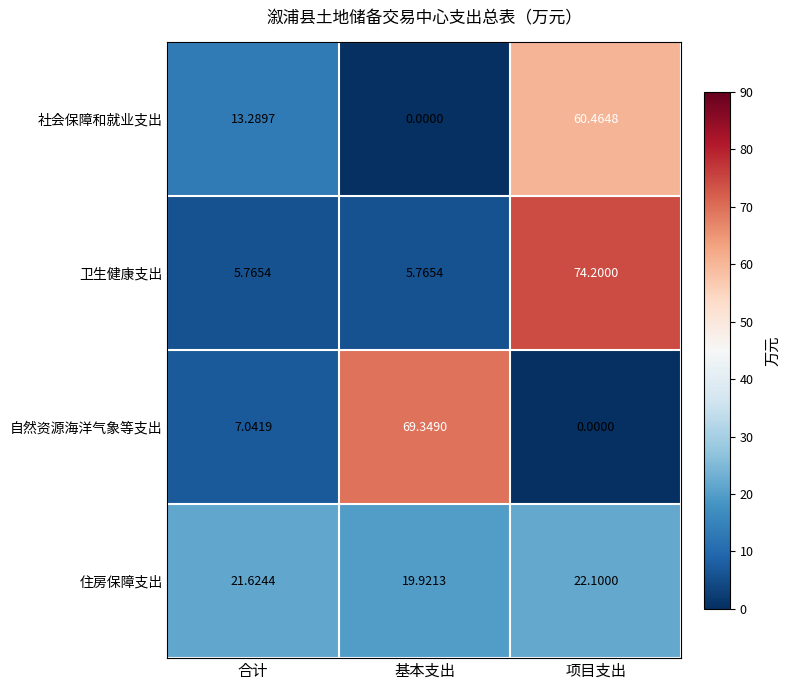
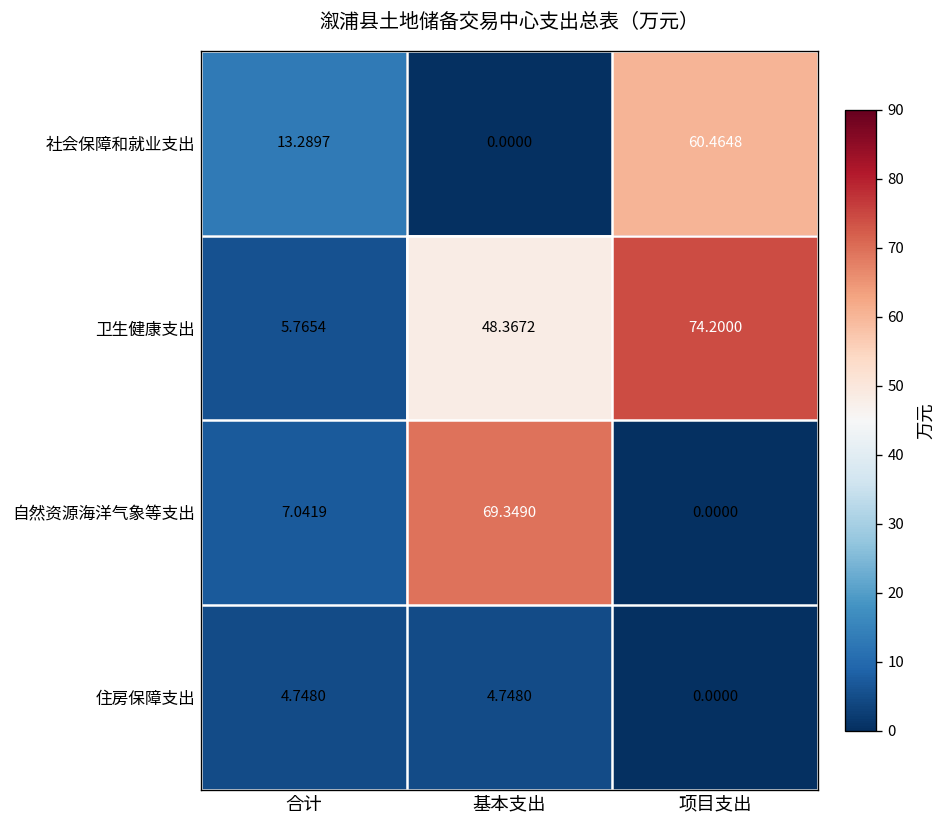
卫生健康支出, 基本支出: 5.7654 -> 48.3672
住房保障支出, 合计: 21.6244 -> 4.7480
住房保障支出, 基本支出: 19.9213 -> 4.7480
住房保障支出, 项目支出: 22.1000 -> 0.0000
